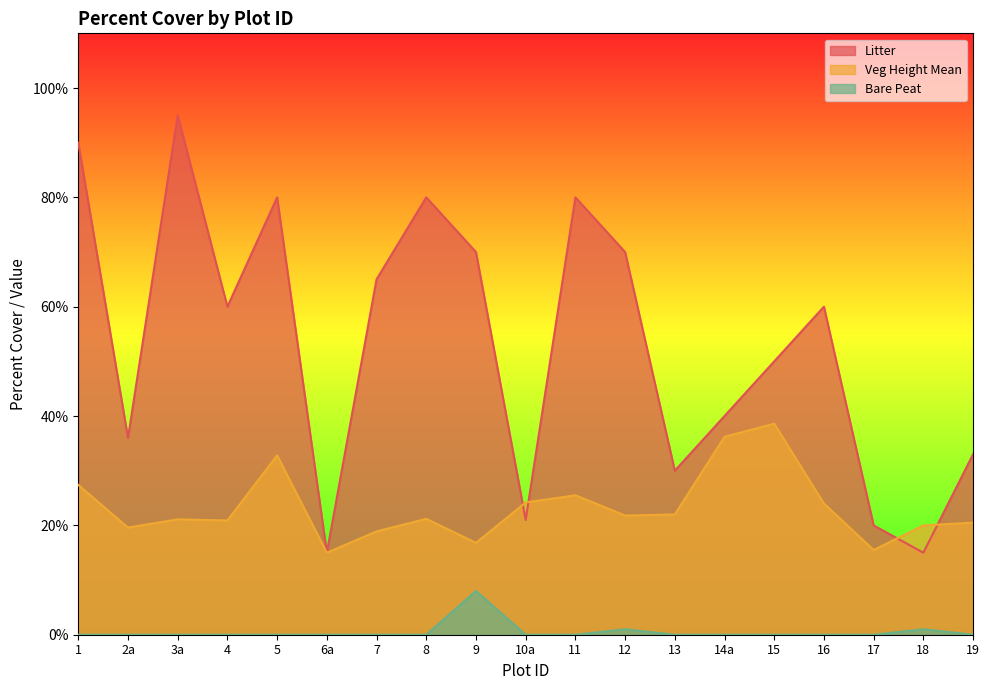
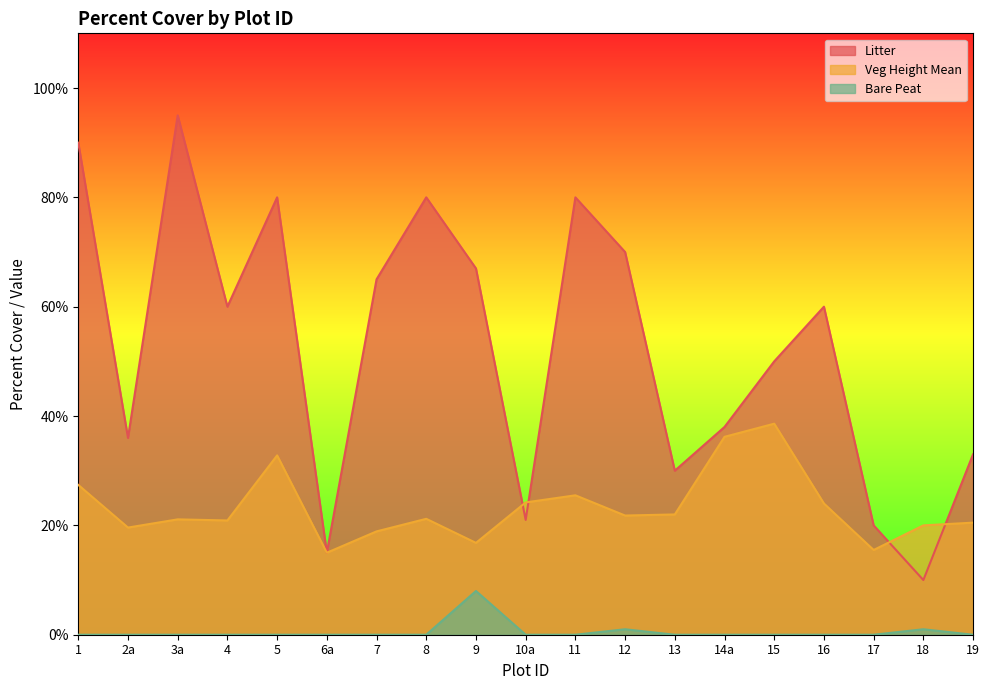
Litter, 9: 70% -> 67%
Litter, 14a: 40% -> 38%
Litter, 18: 15% -> 10%
